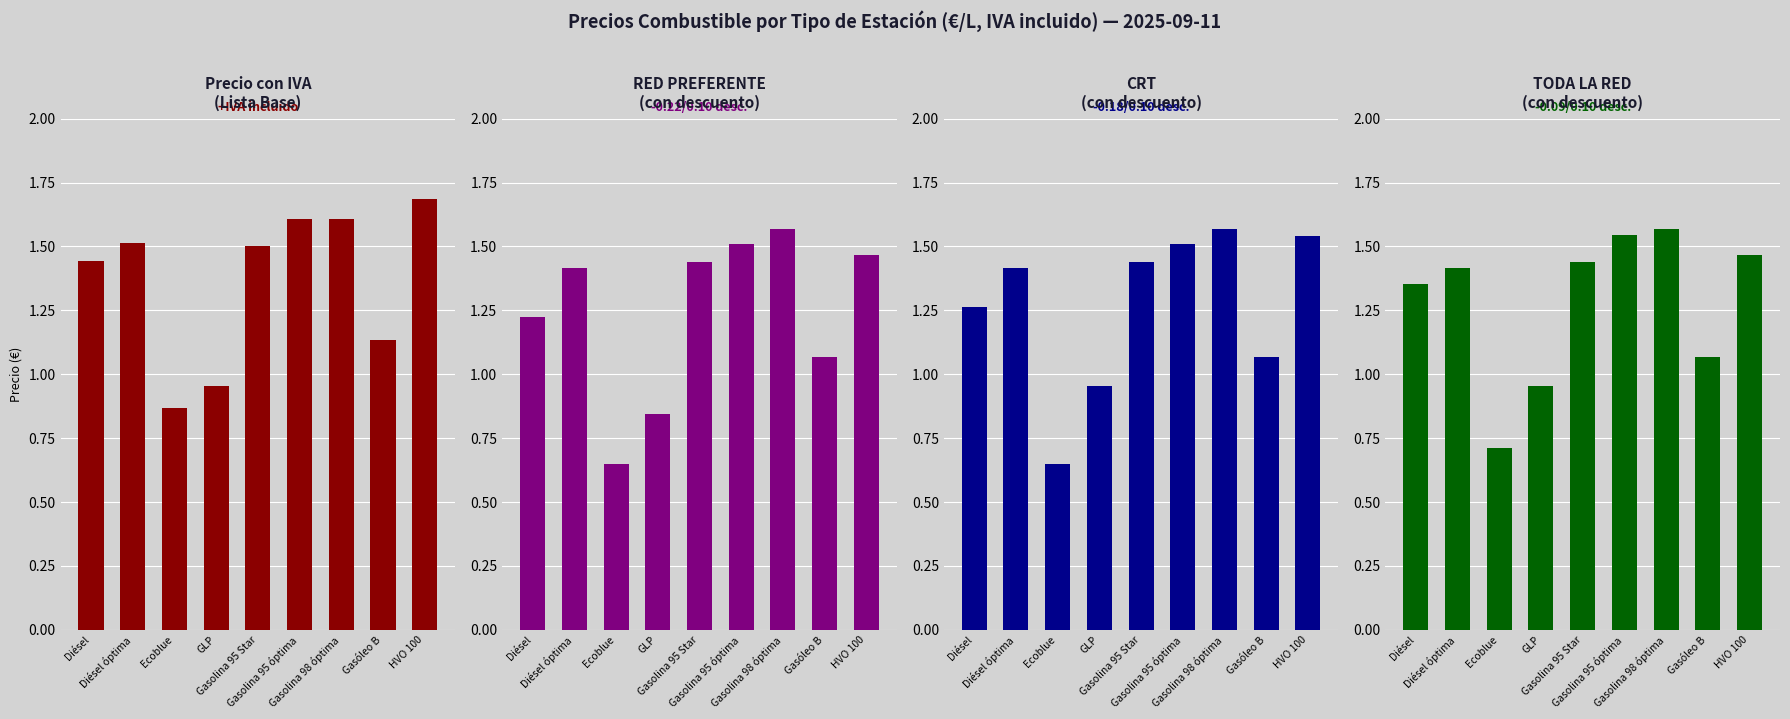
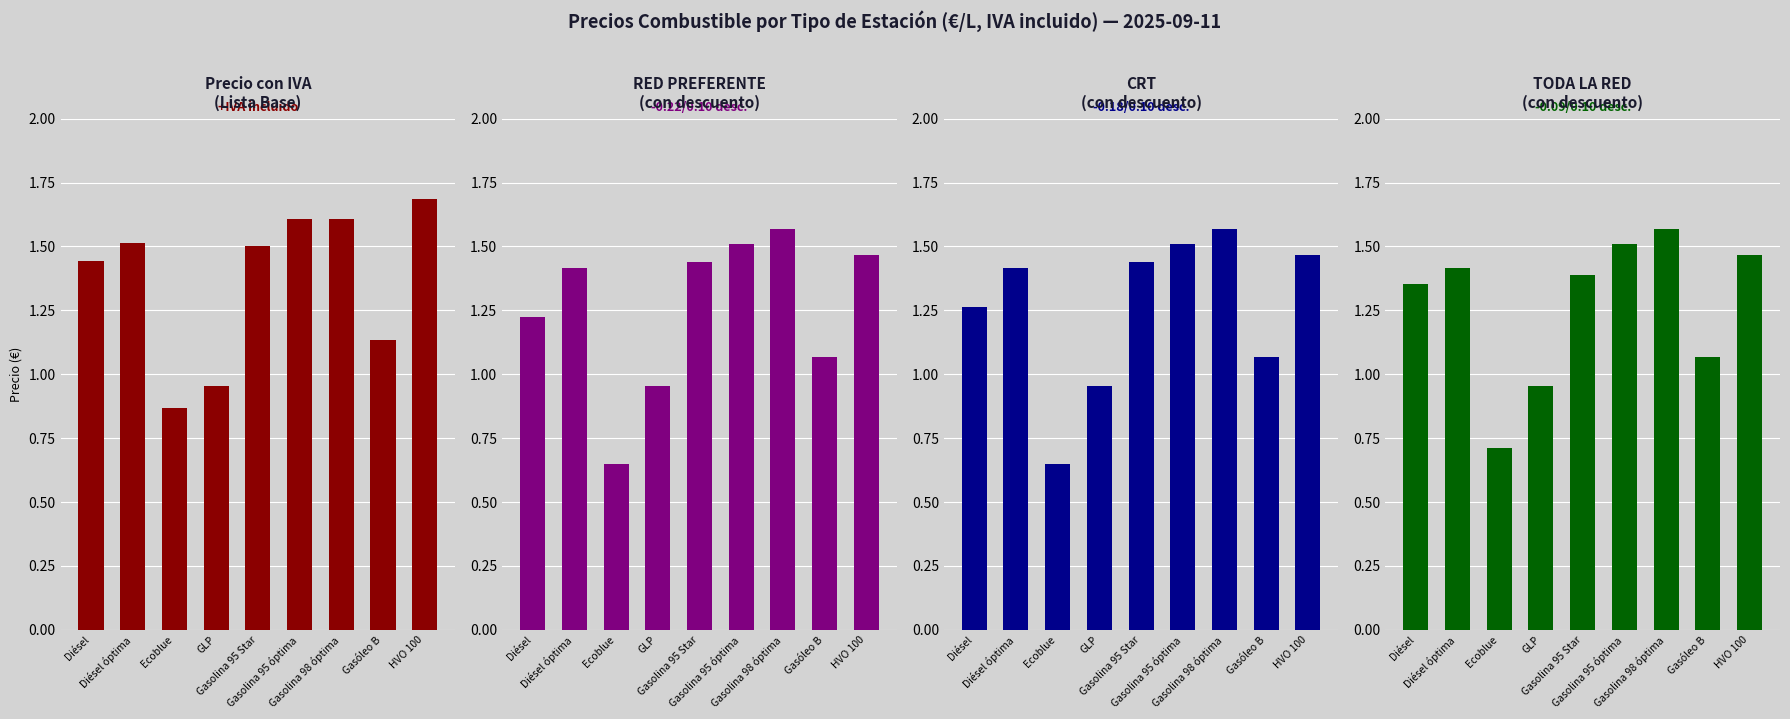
RED PREFERENTE (con descuento), GLP: 0.84 -> 0.95
CRT (con descuento), HVO 100: 1.54 -> 1.47
TODA LA RED (con descuento), Gasolina 95 Star: 1.44 -> 1.39
TODA LA RED (con descuento), Gasolina 95 óptima: 1.54 -> 1.51
